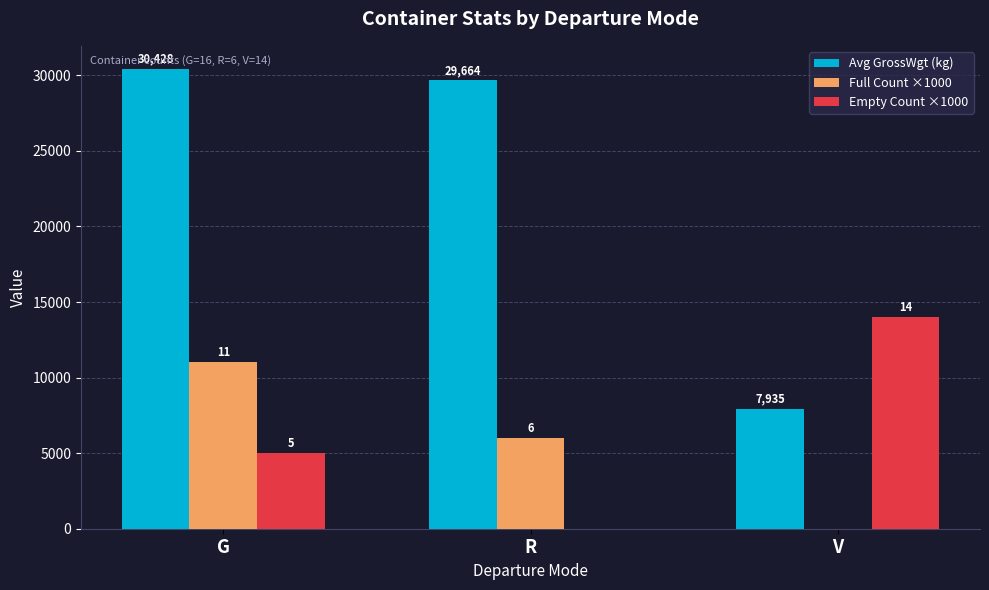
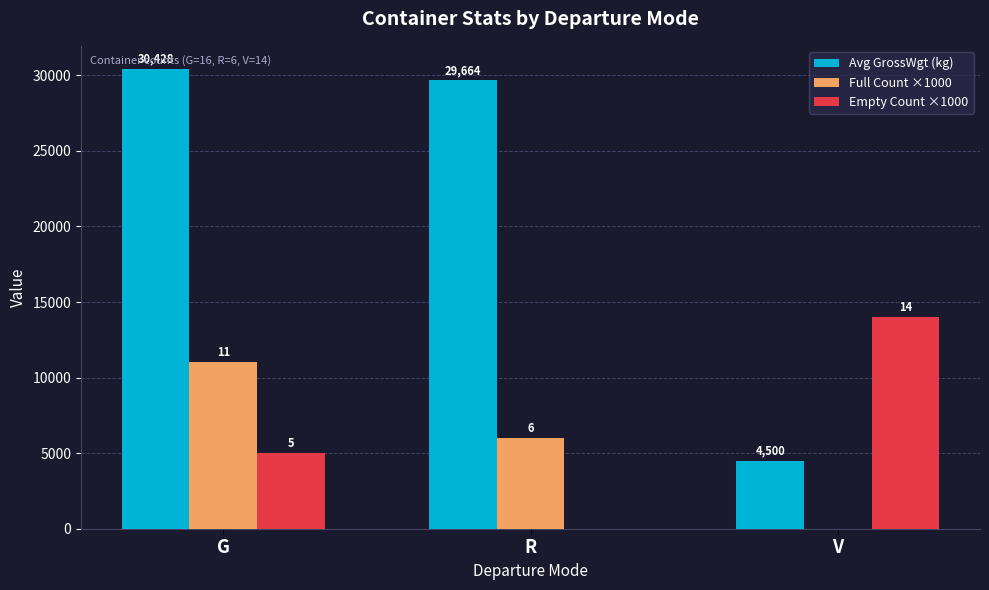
Avg GrossWgt (kg), V: 7,935 -> 4,500
